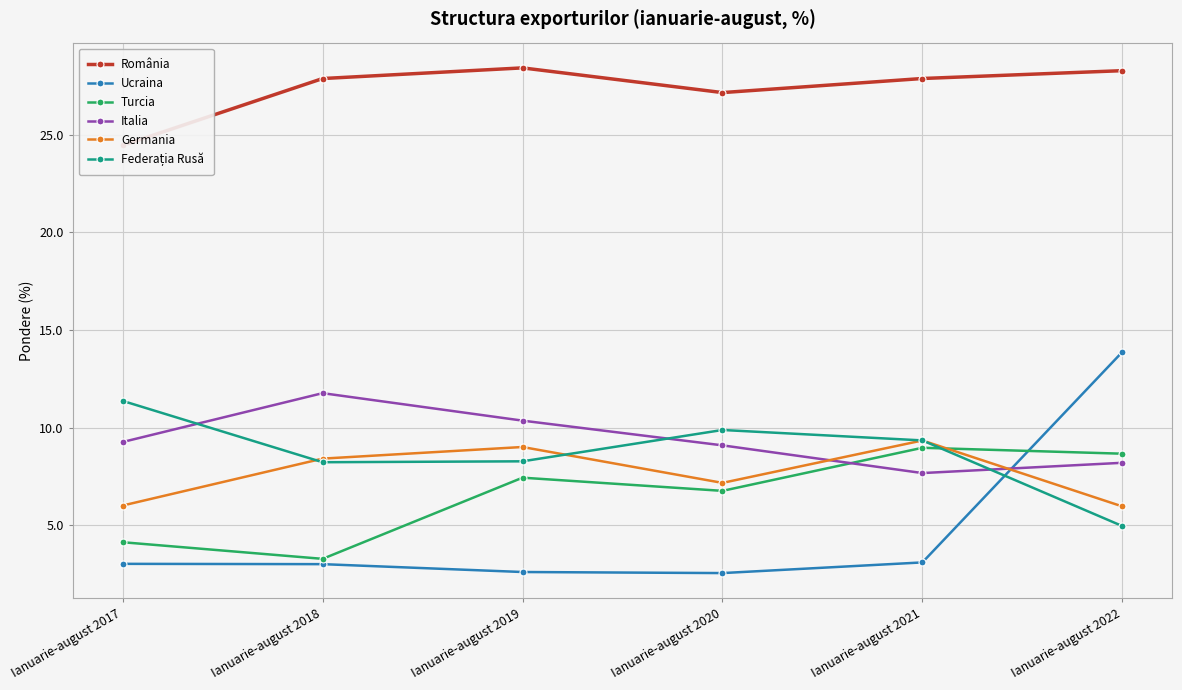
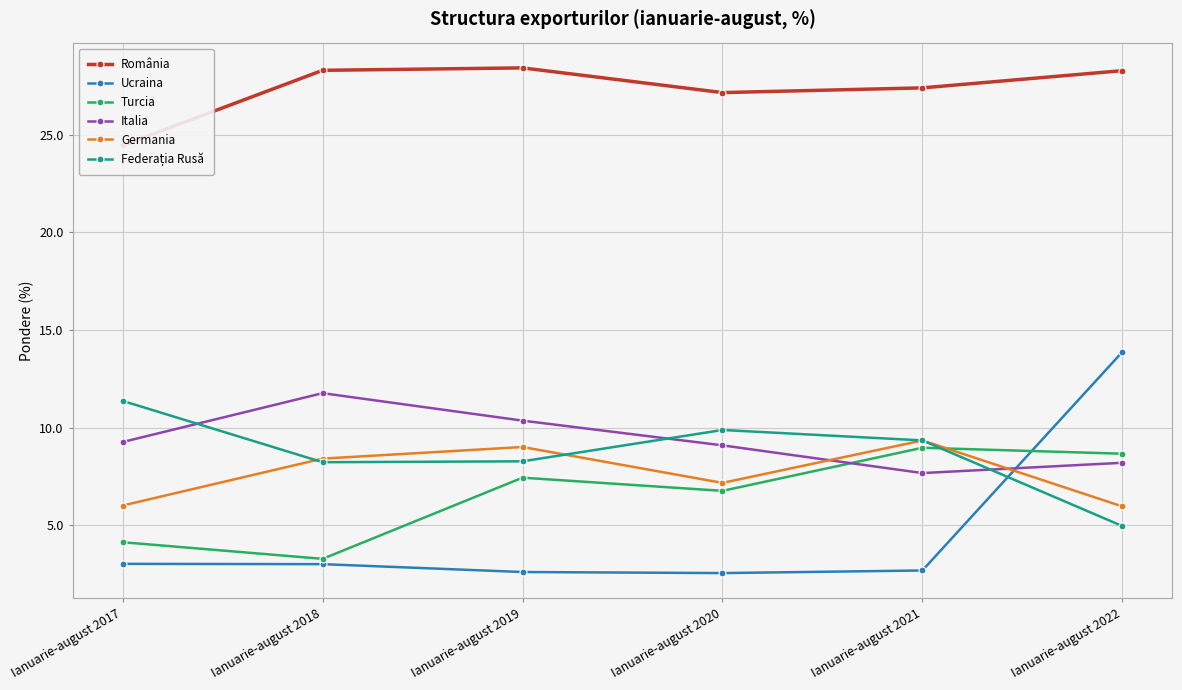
România, Ianuarie-august 2018: 27.9 -> 28.3
România, Ianuarie-august 2021: 27.9 -> 27.4
Ucraina, Ianuarie-august 2021: 3.1 -> 2.7
